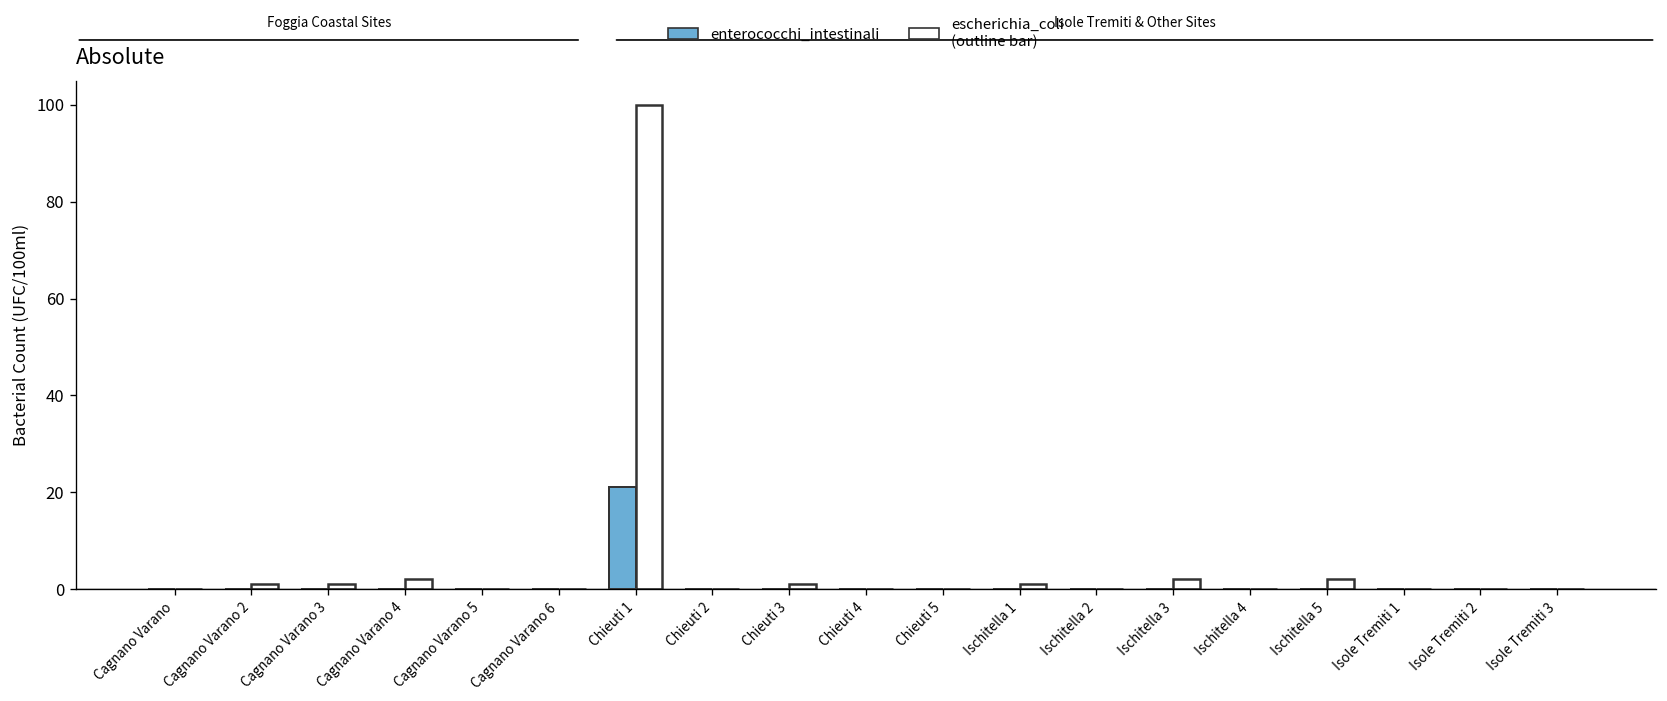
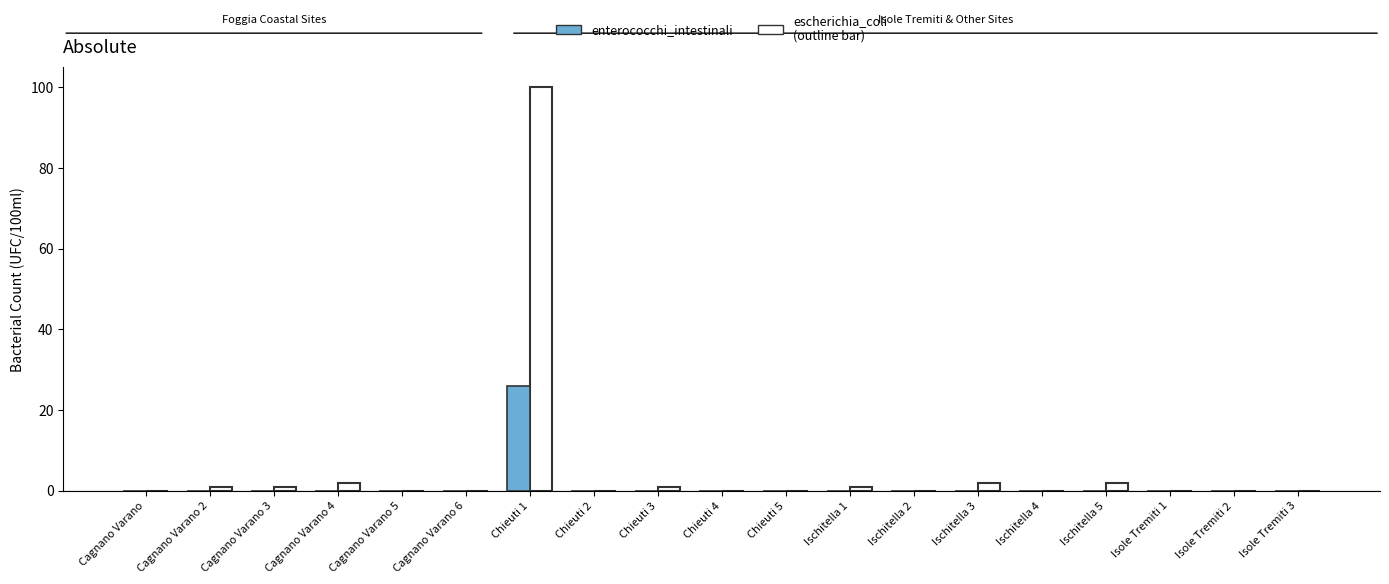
enterococchi_intestinali, Chieuti 1: 21 -> 26
